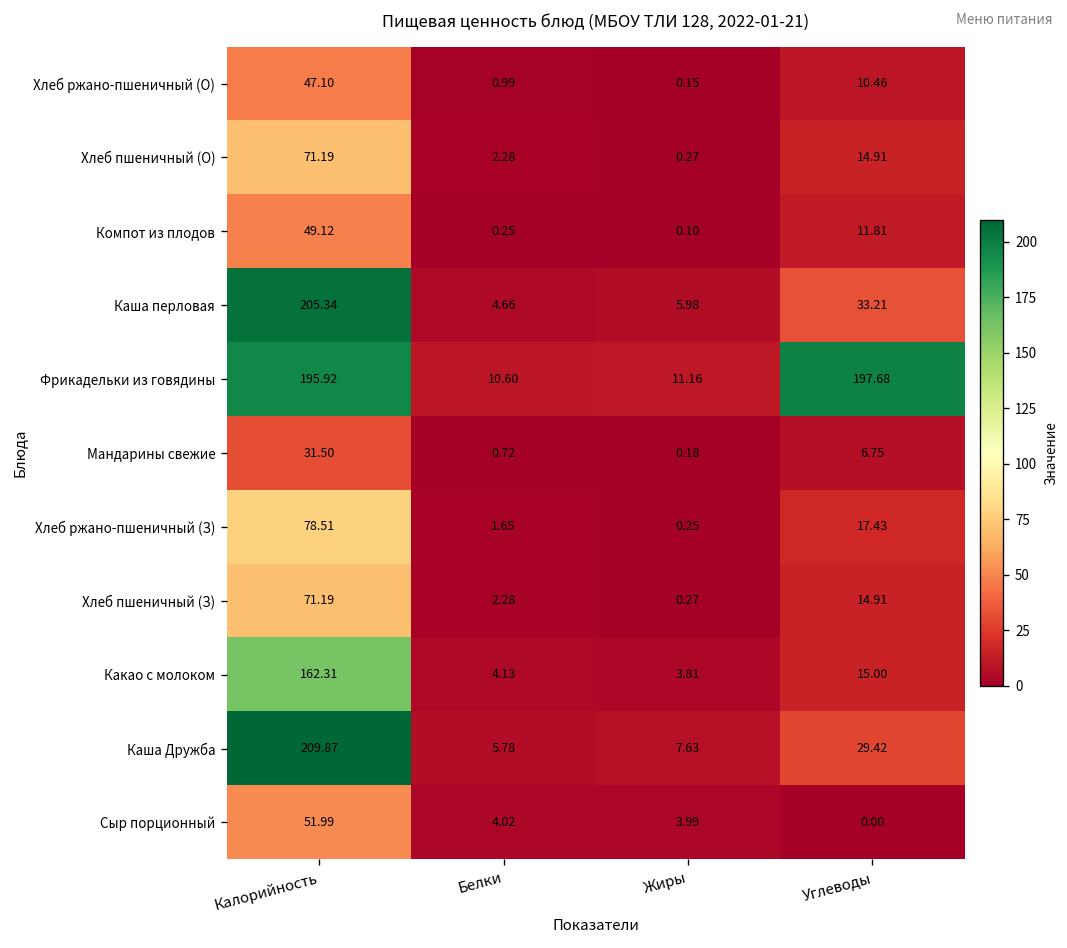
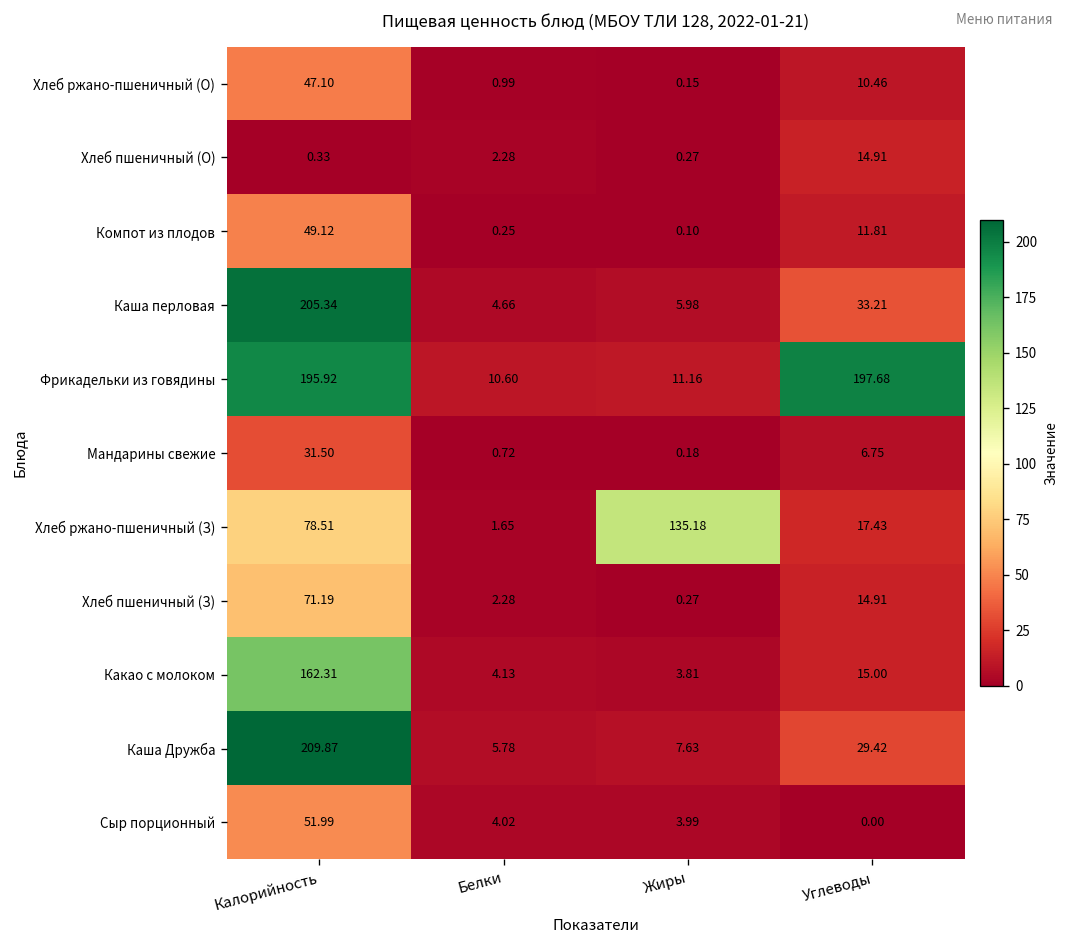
Хлеб пшеничный (О), Калорийность: 71.19 -> 0.33
Хлеб ржано-пшеничный (З), Жиры: 0.25 -> 135.18
